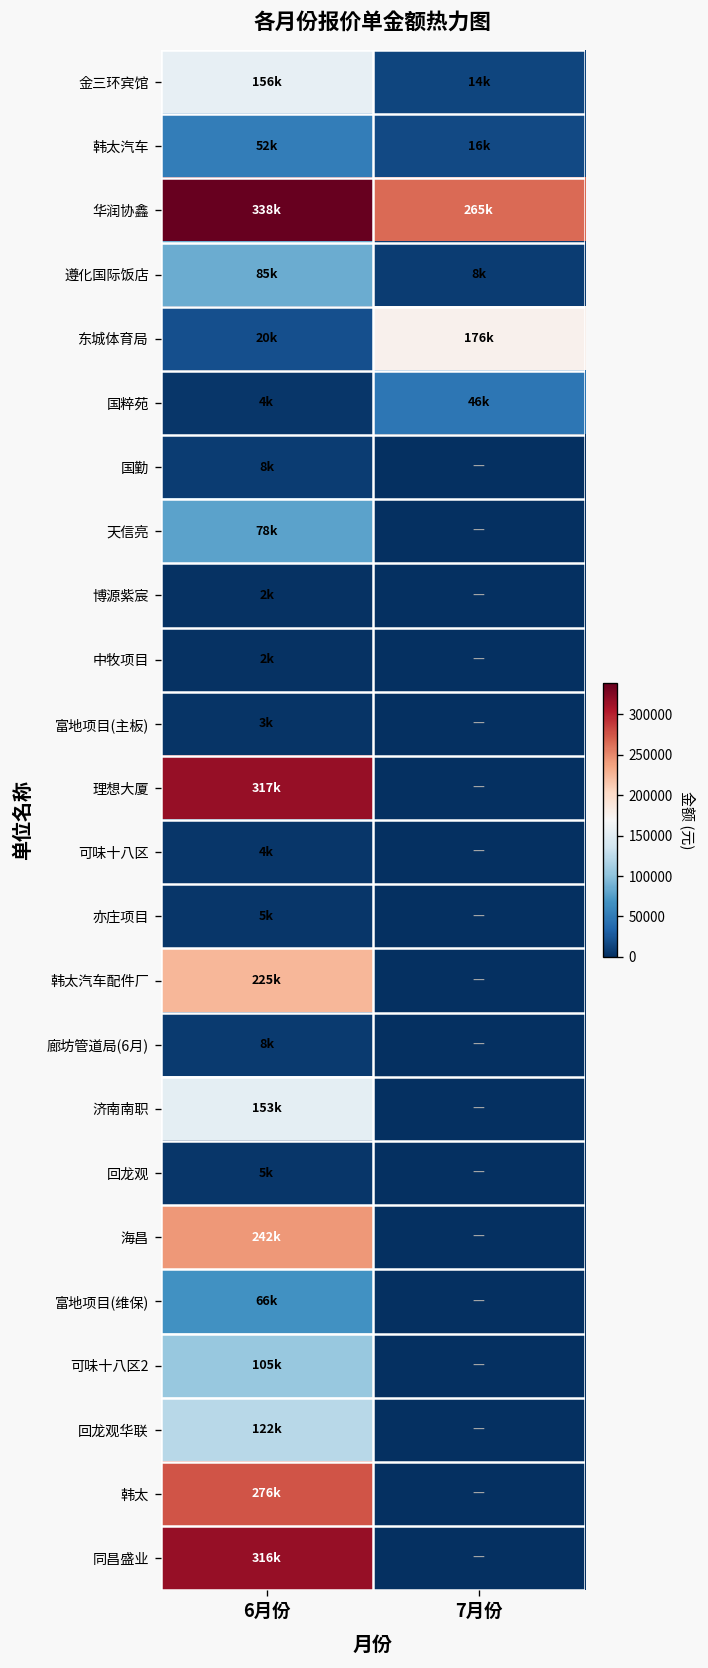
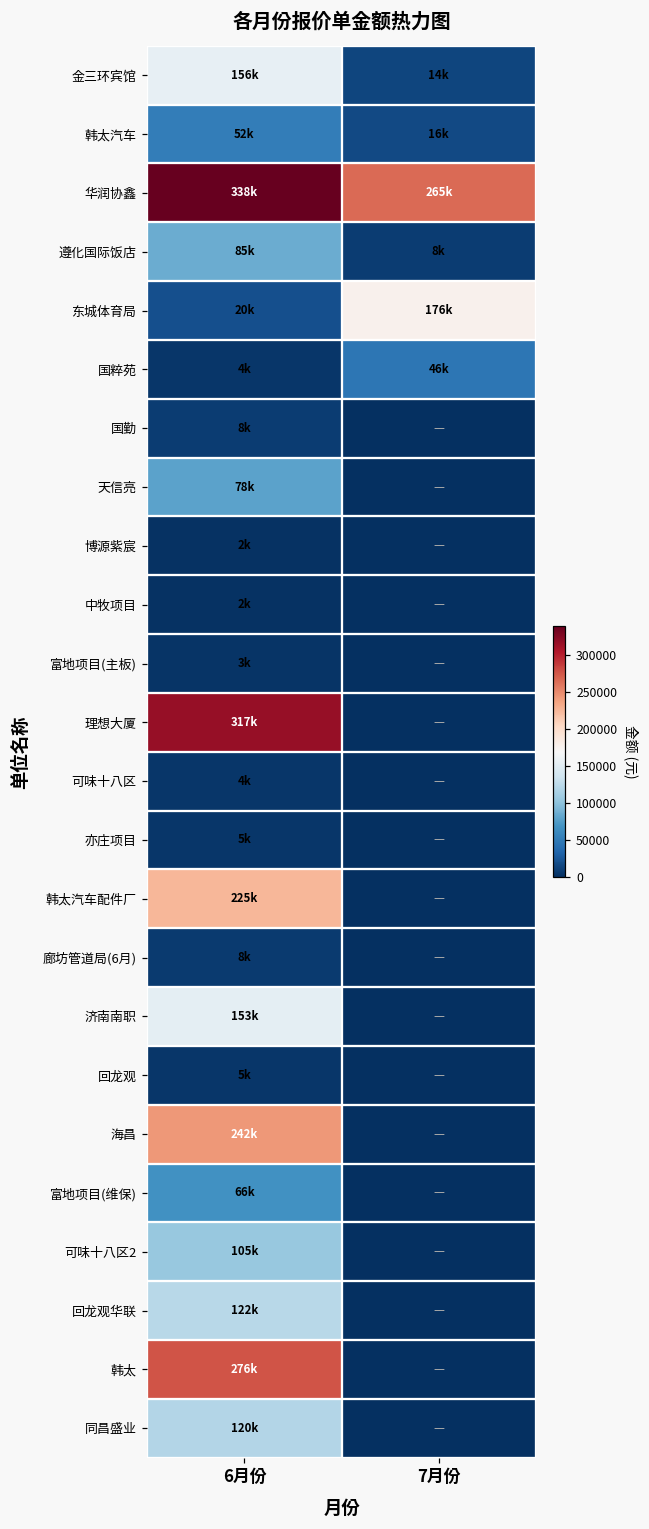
同昌盛业, 6月份: 316k -> 120k
